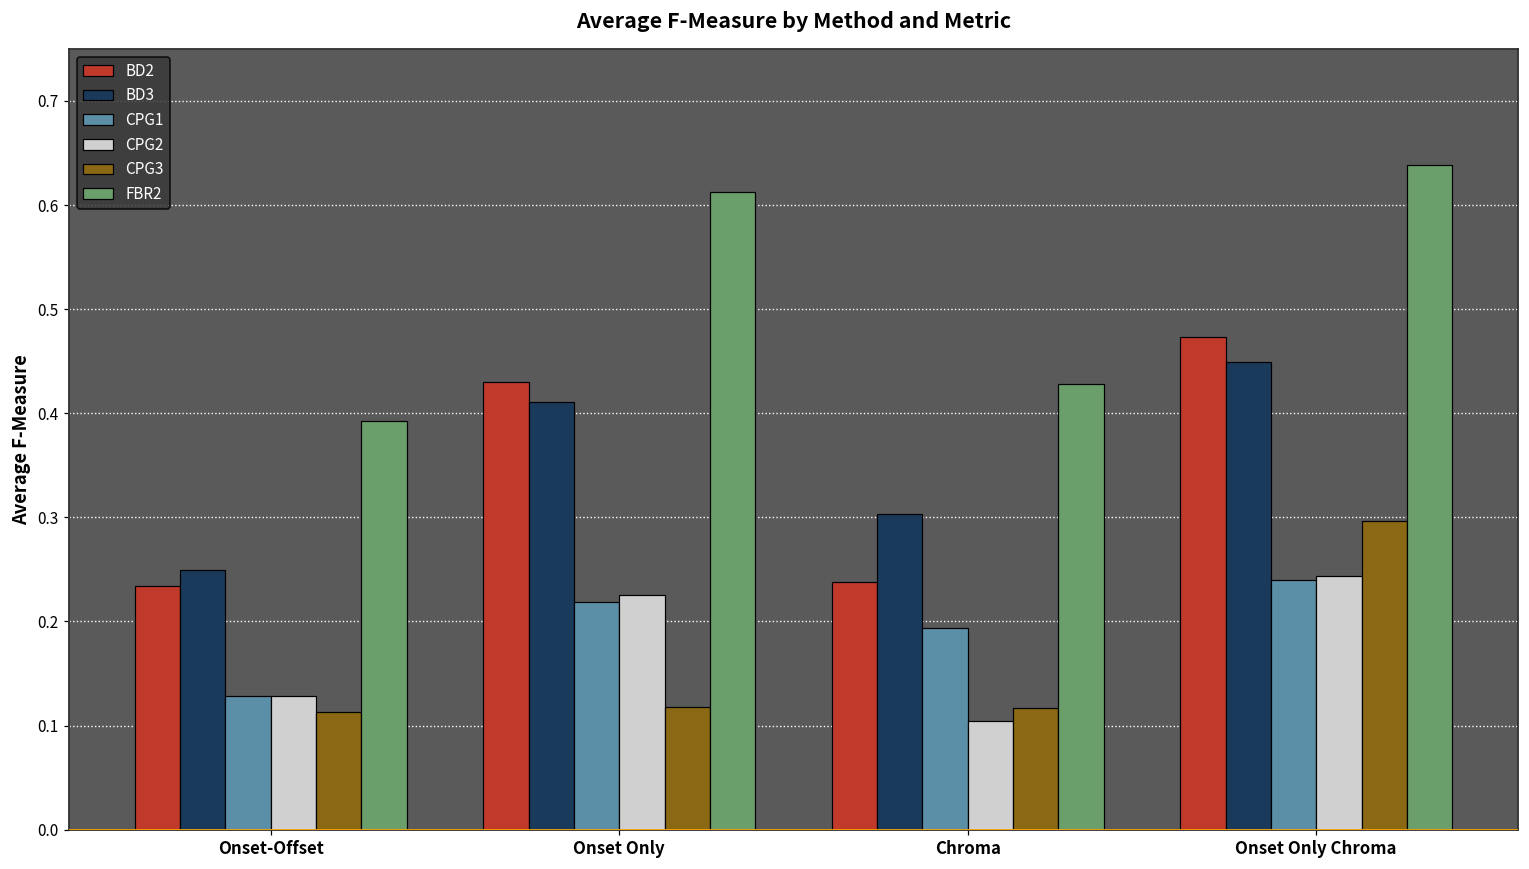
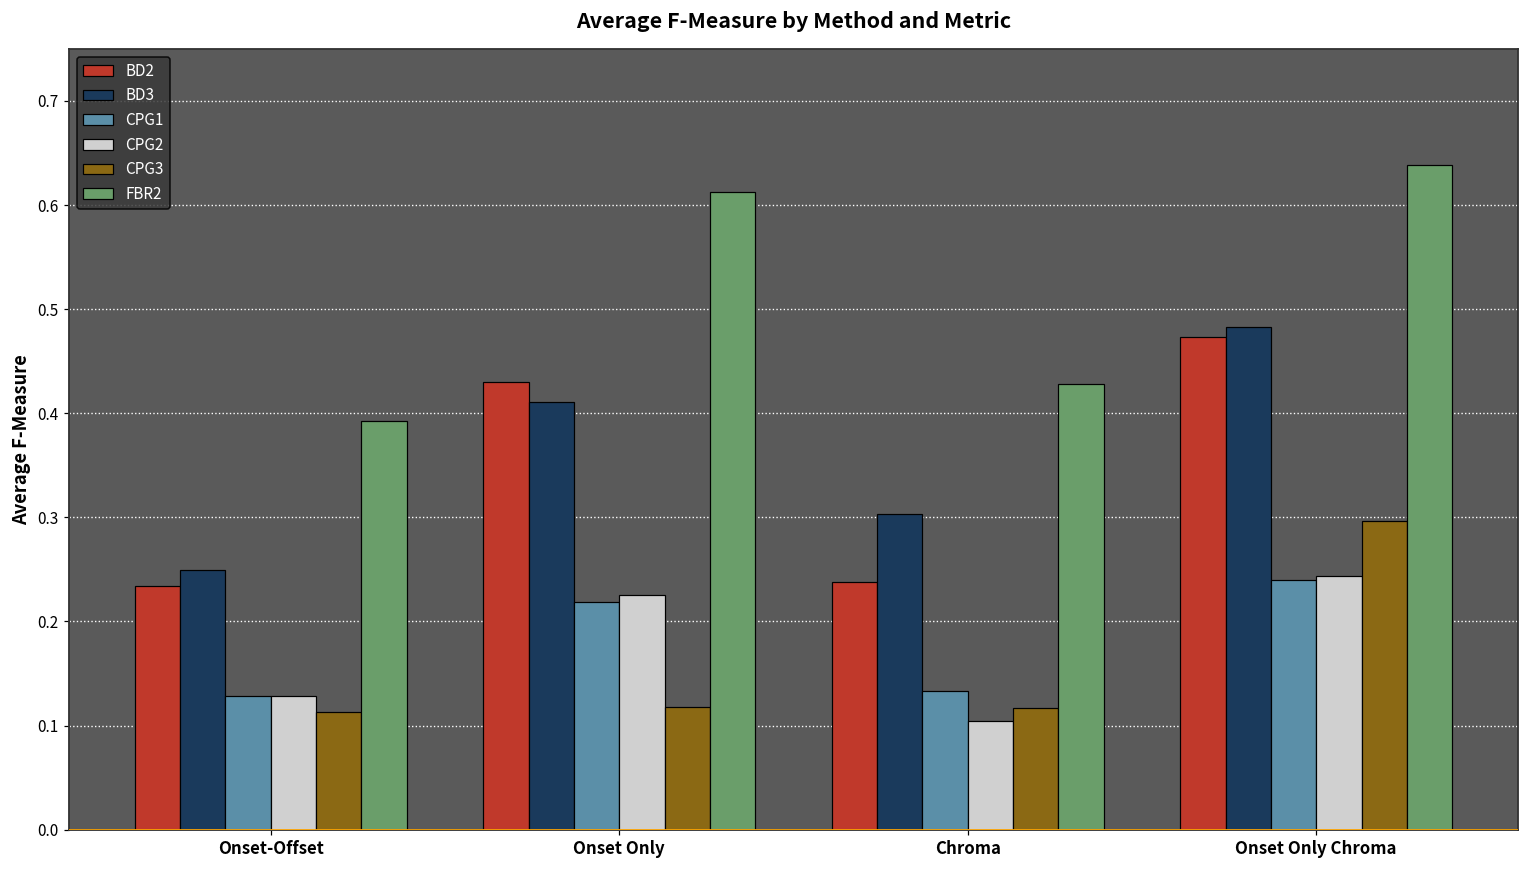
CPG1, Chroma: 0.19 -> 0.13
BD3, Onset Only Chroma: 0.45 -> 0.48
